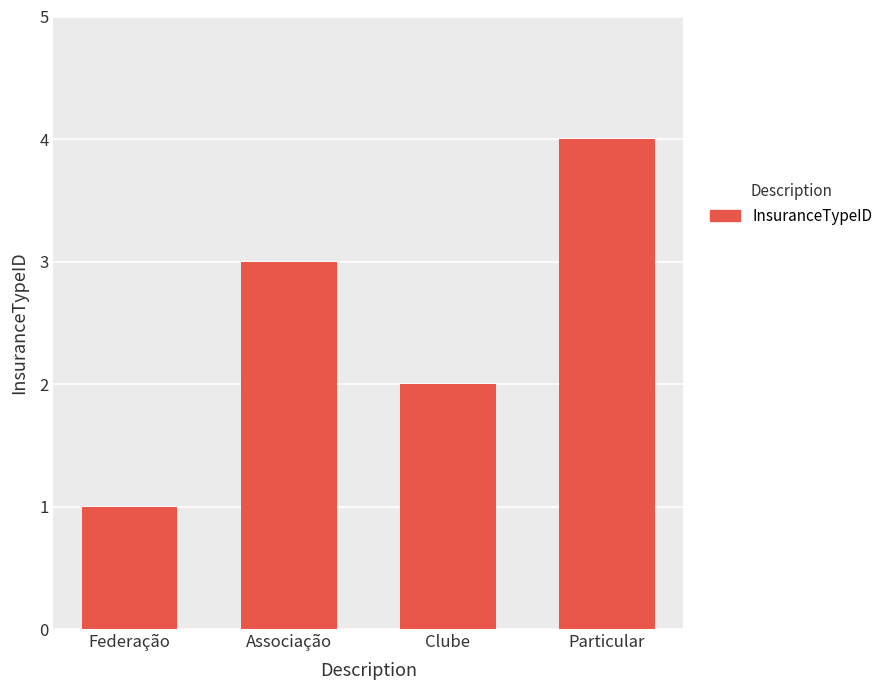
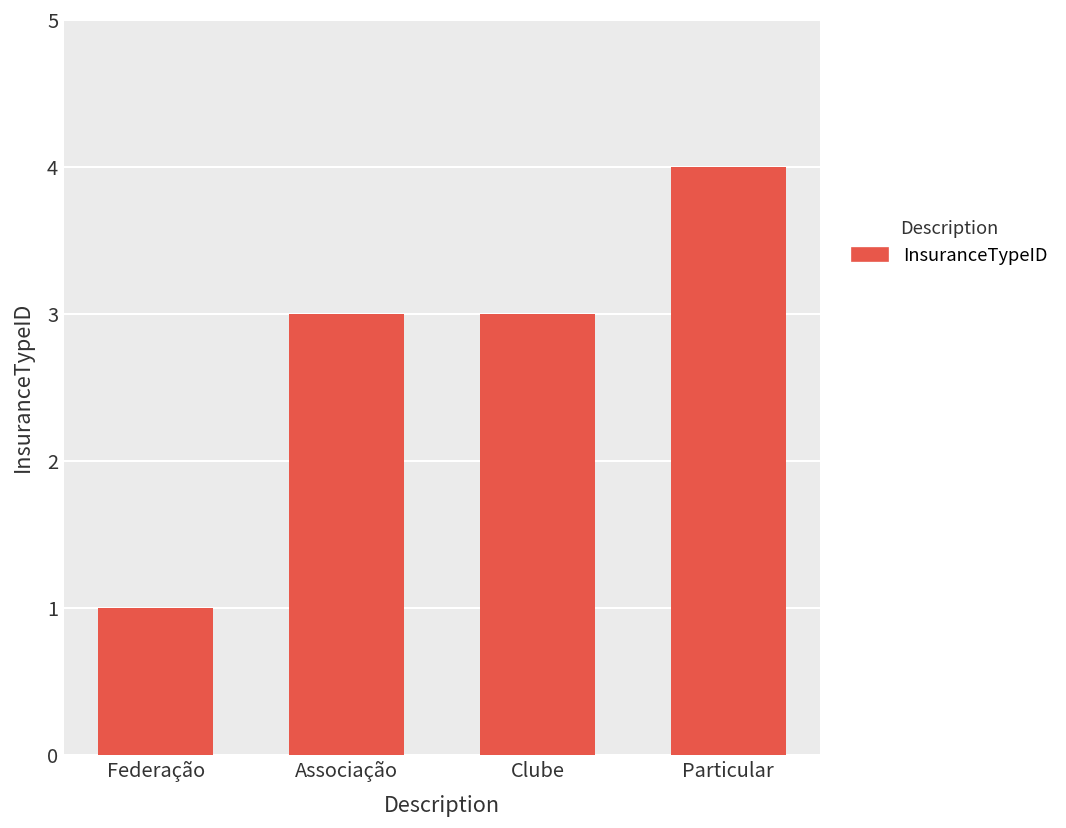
Clube: 2 -> 3
